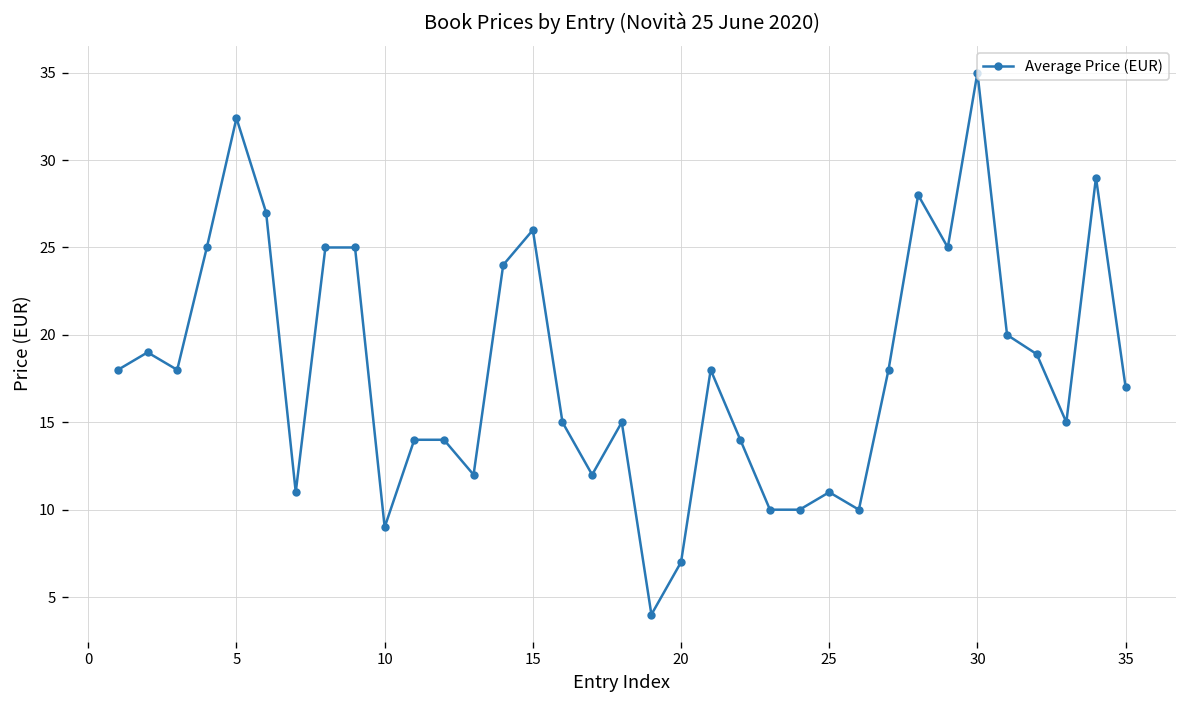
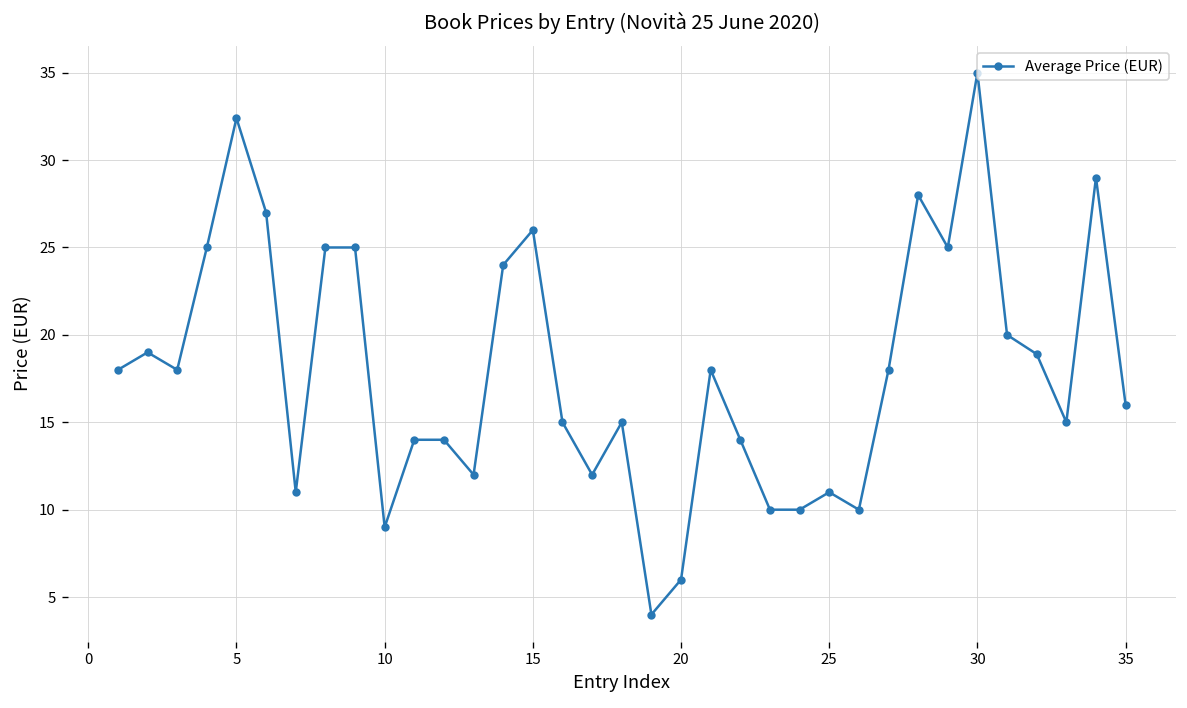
20: 7 -> 6
35: 17 -> 16
